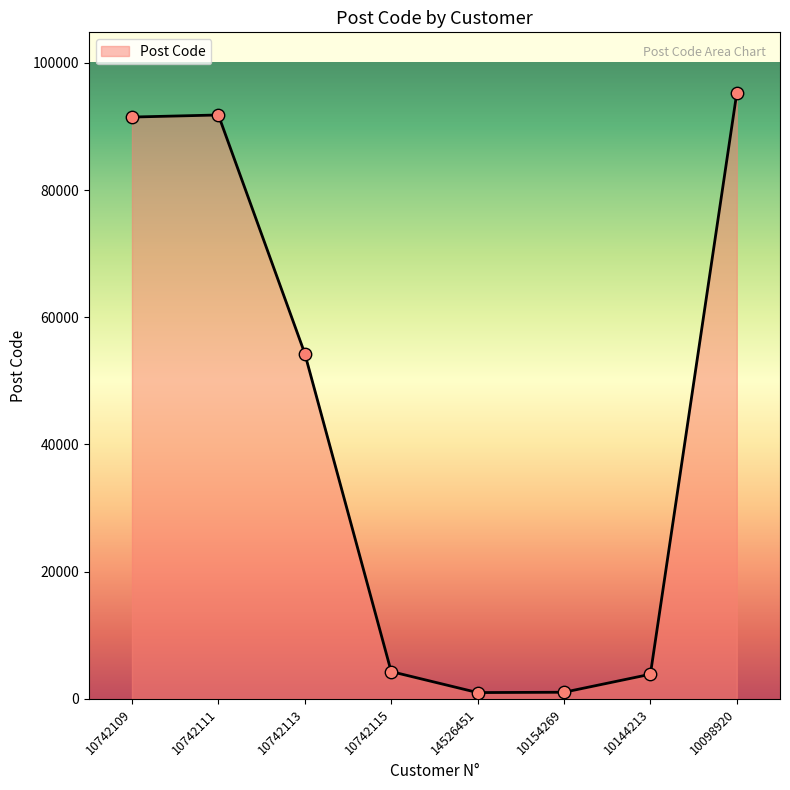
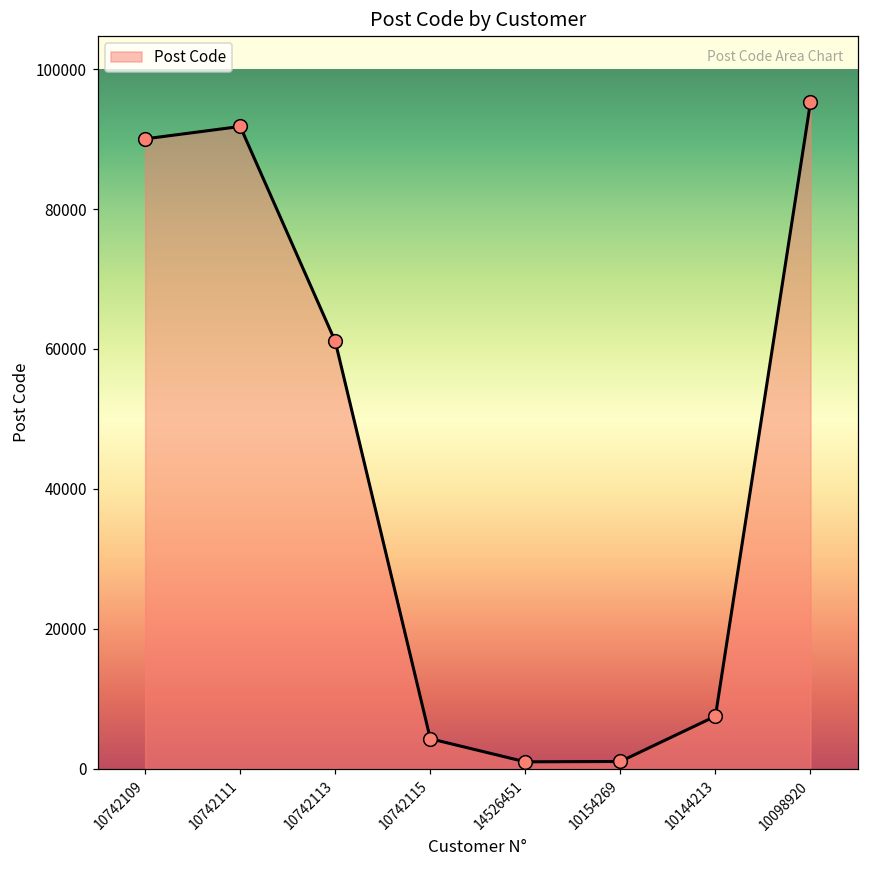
10742109: 91000 -> 90000
10742113: 54000 -> 61000
10144213: 4000 -> 8000
